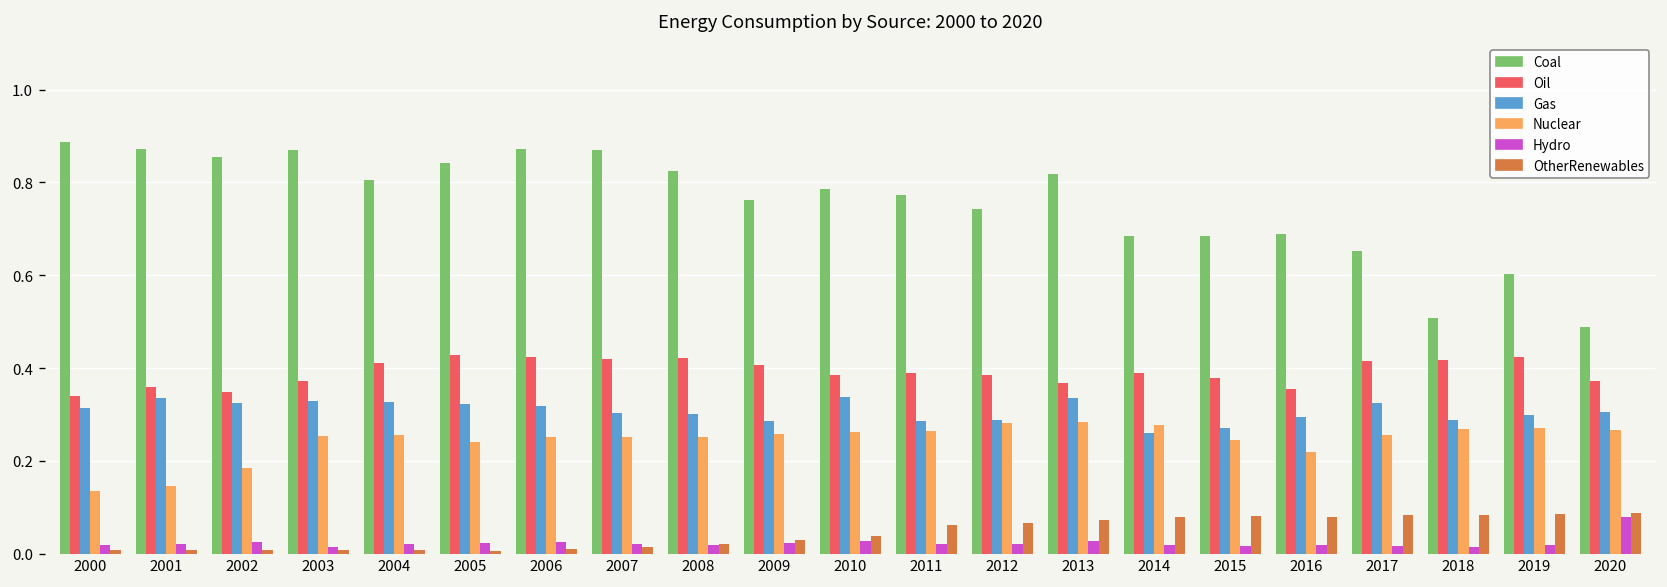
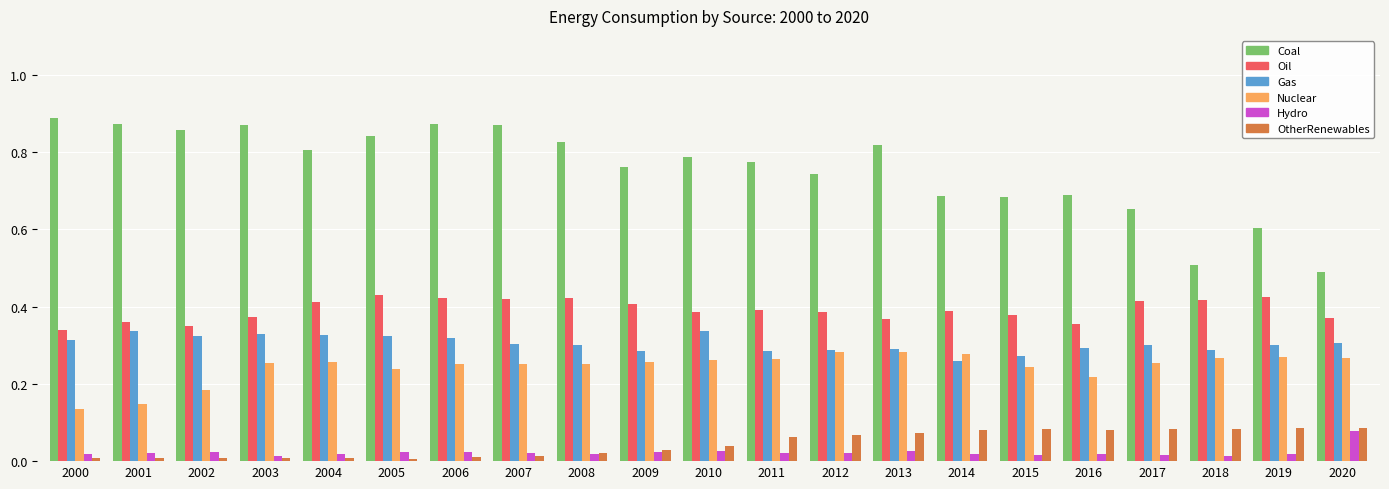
Gas, 2013: 0.34 -> 0.29
Gas, 2017: 0.32 -> 0.30
